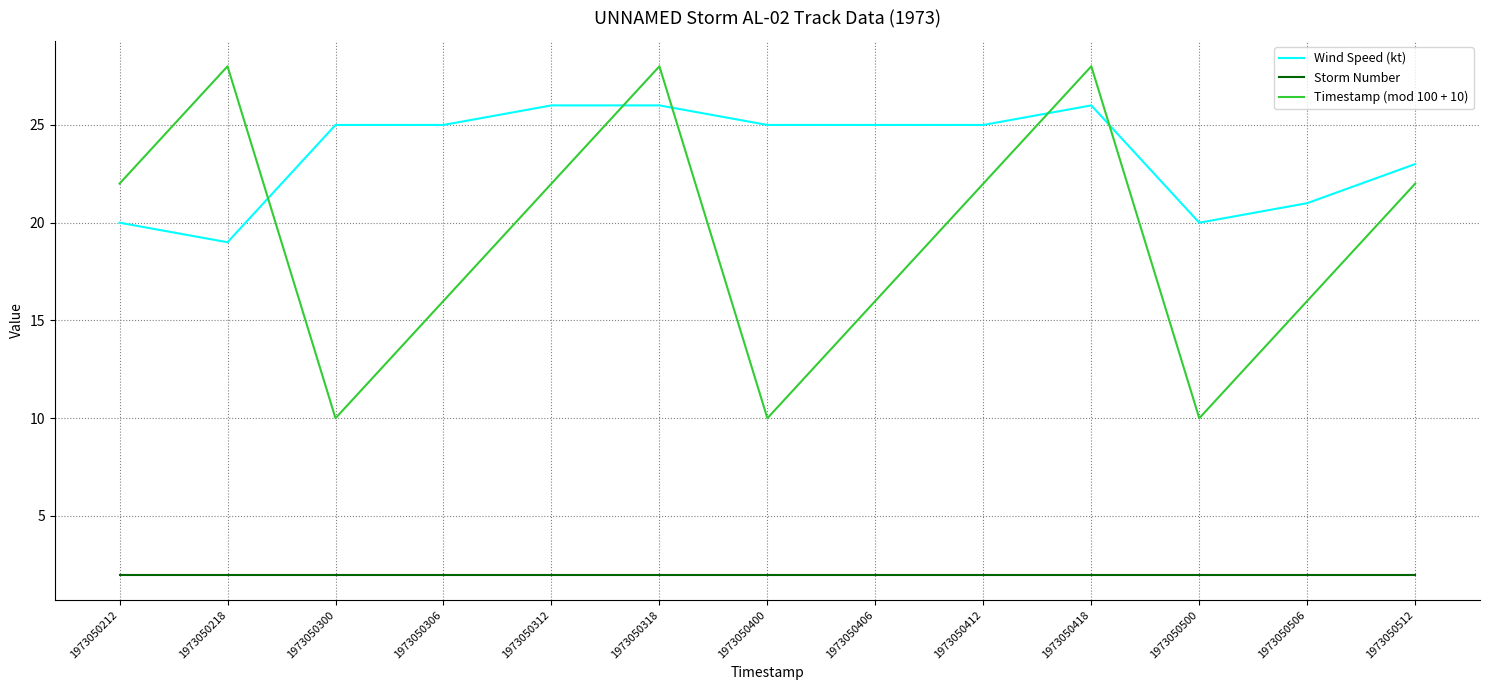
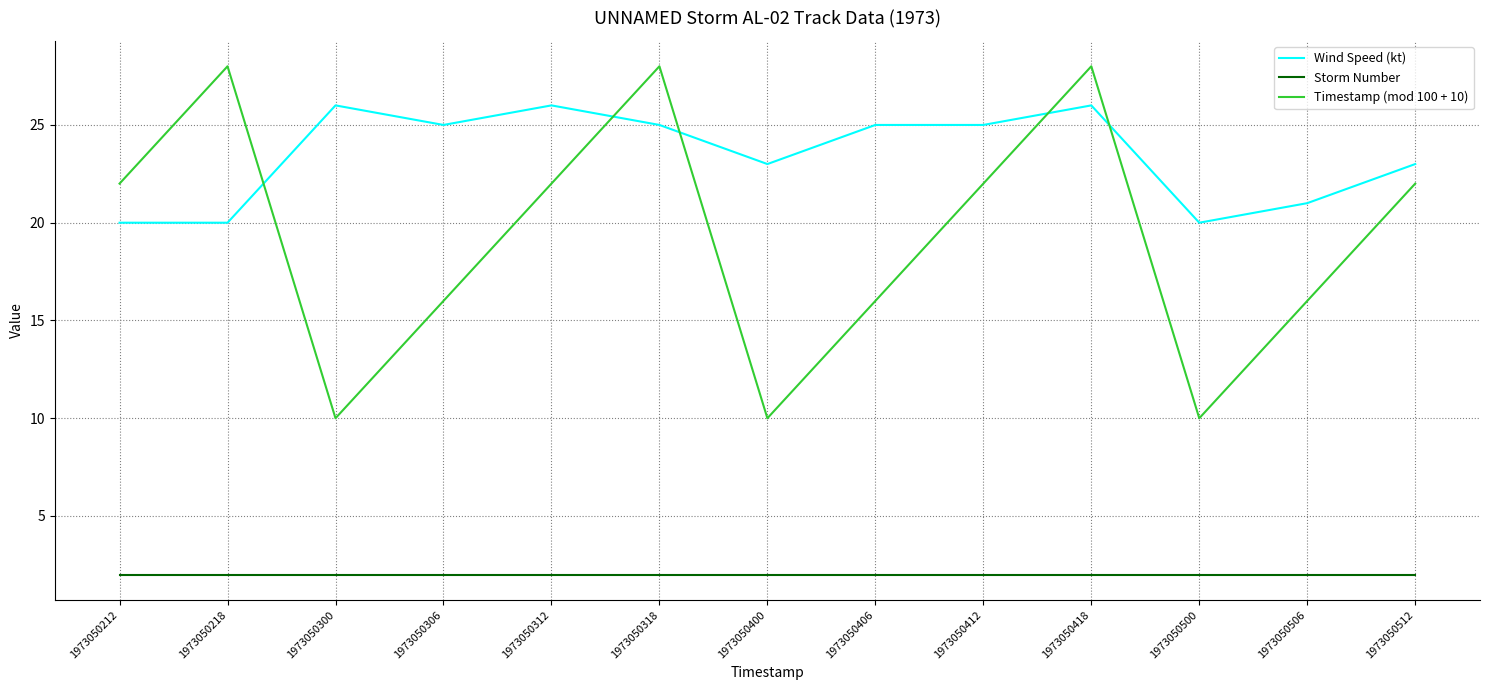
Wind Speed (kt), 1973050218: 19 -> 20
Wind Speed (kt), 1973050300: 25 -> 26
Wind Speed (kt), 1973050318: 26 -> 25
Wind Speed (kt), 1973050400: 25 -> 23
